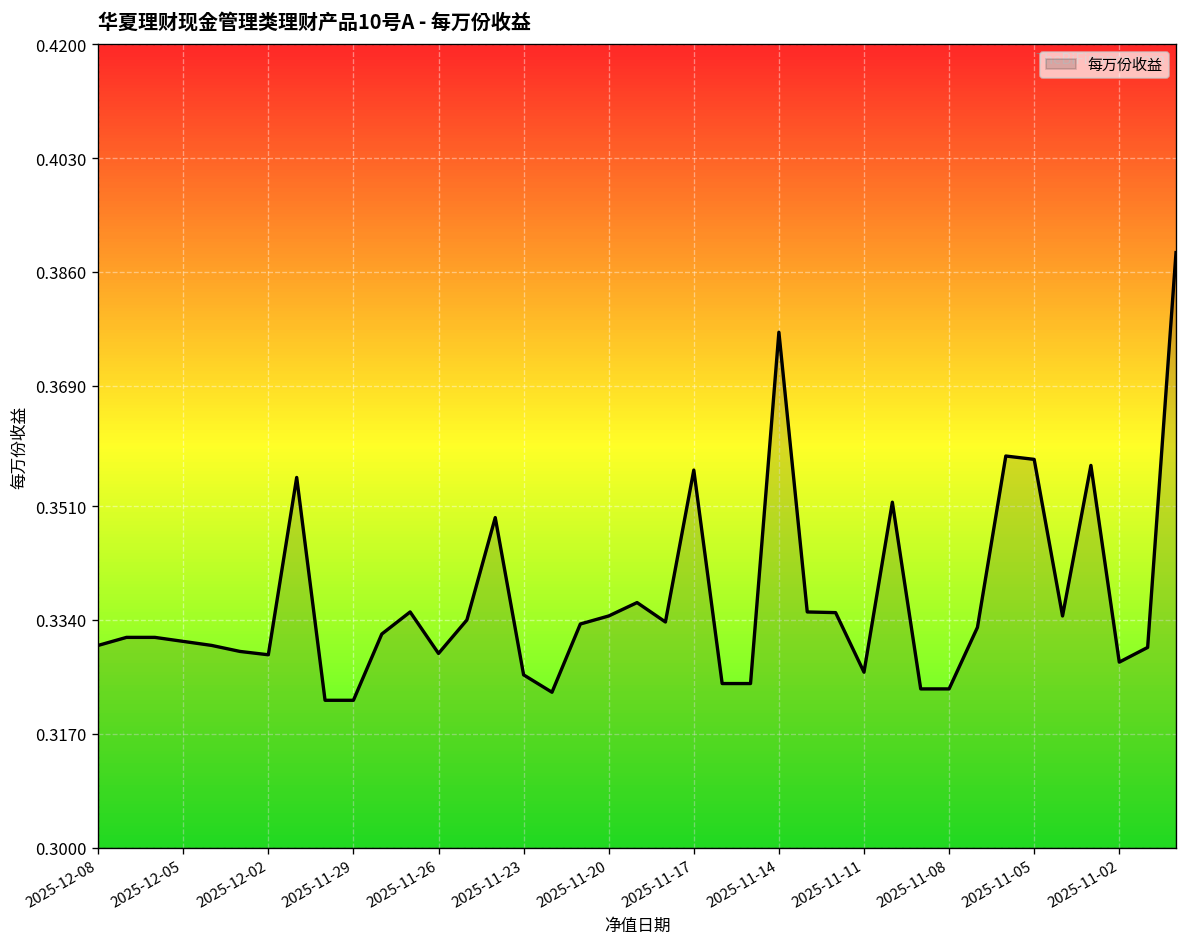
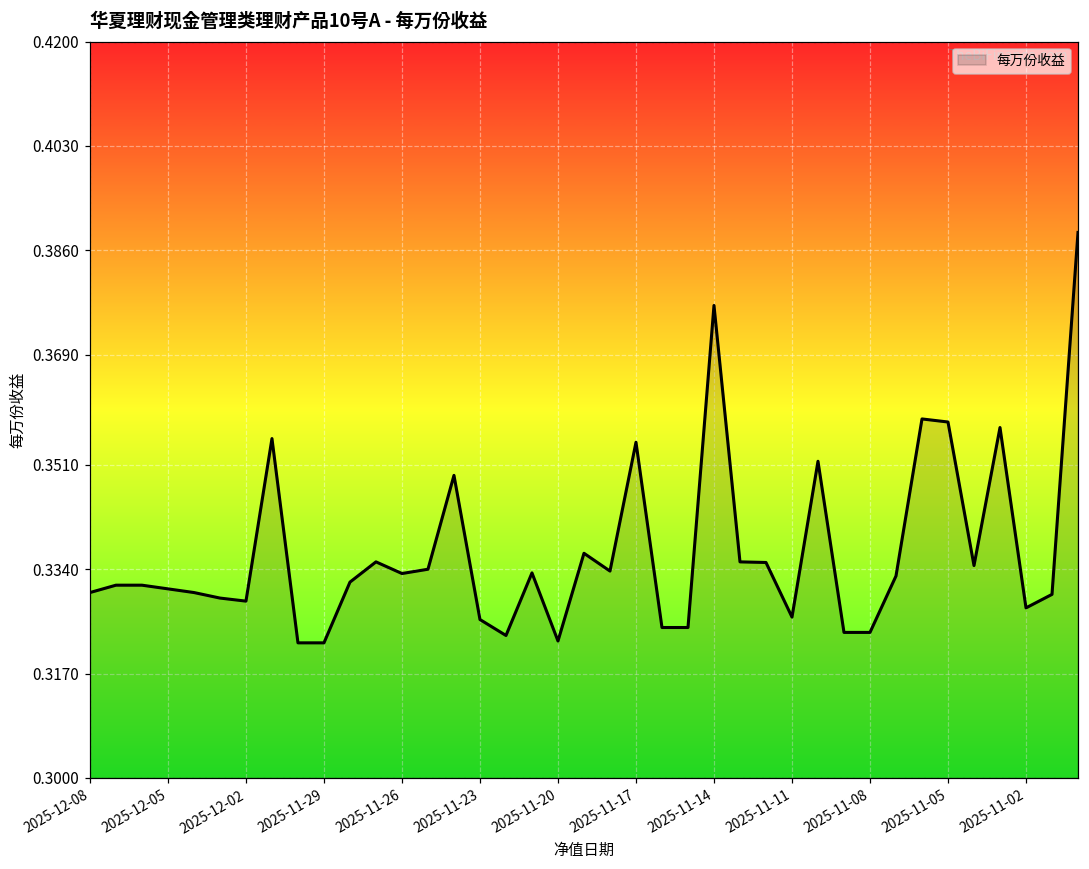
2025-11-26: 0.329 -> 0.333
2025-11-20: 0.335 -> 0.322
2025-11-17: 0.356 -> 0.355
